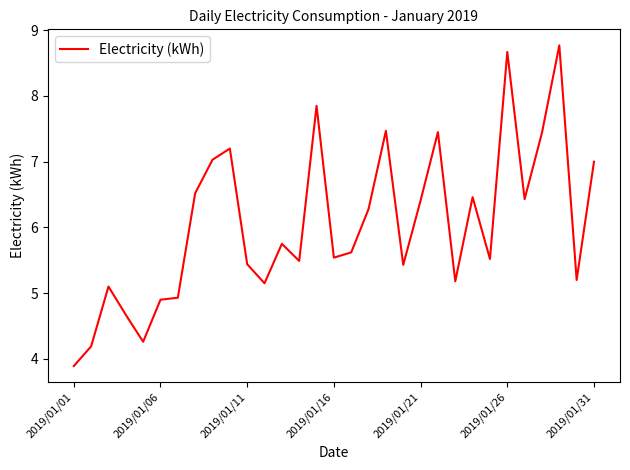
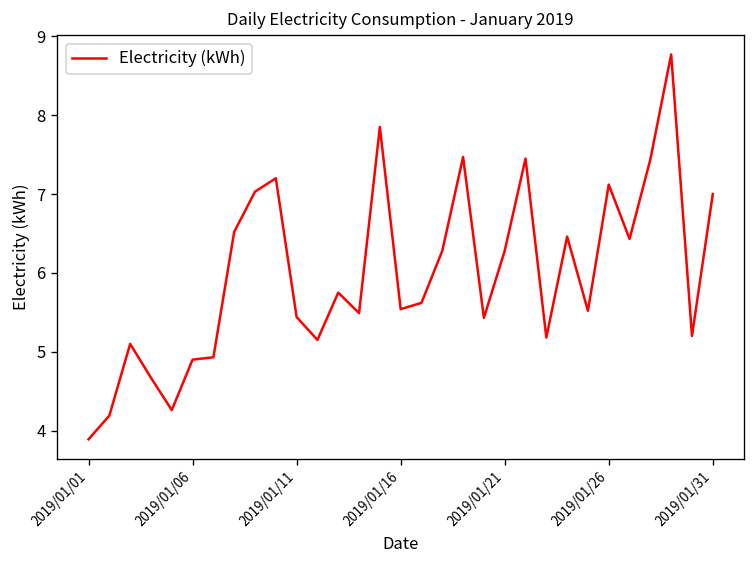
2019/01/21: 6.4 -> 6.3
2019/01/26: 8.7 -> 7.1
